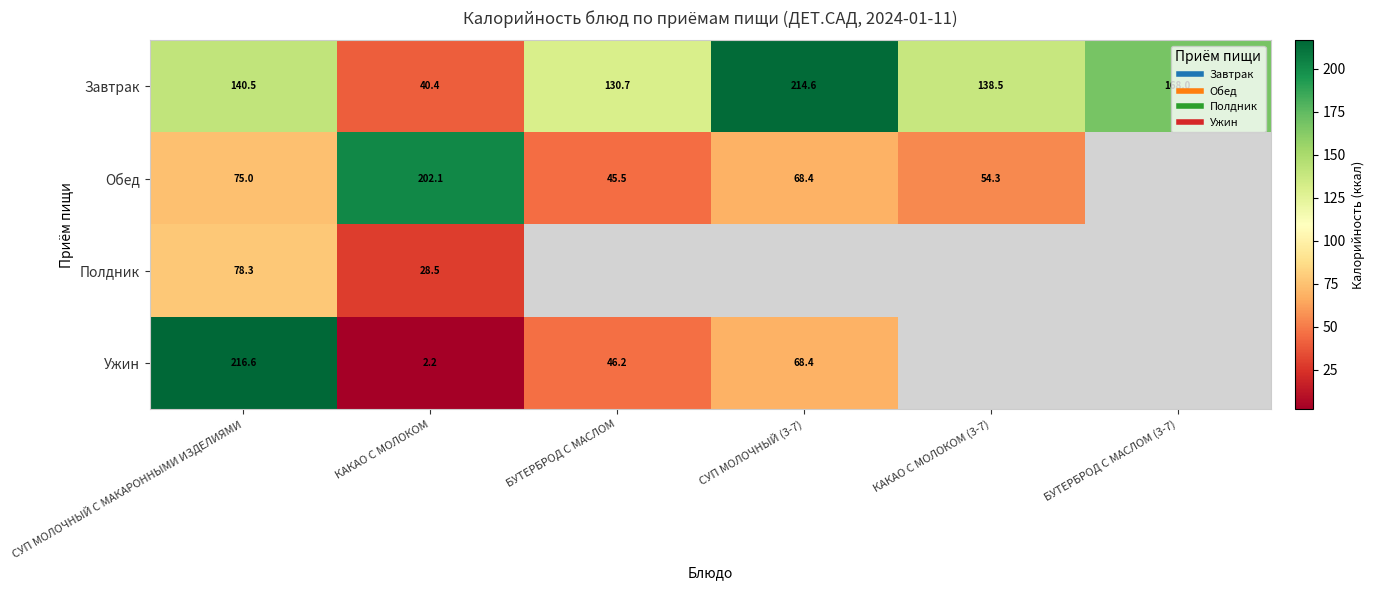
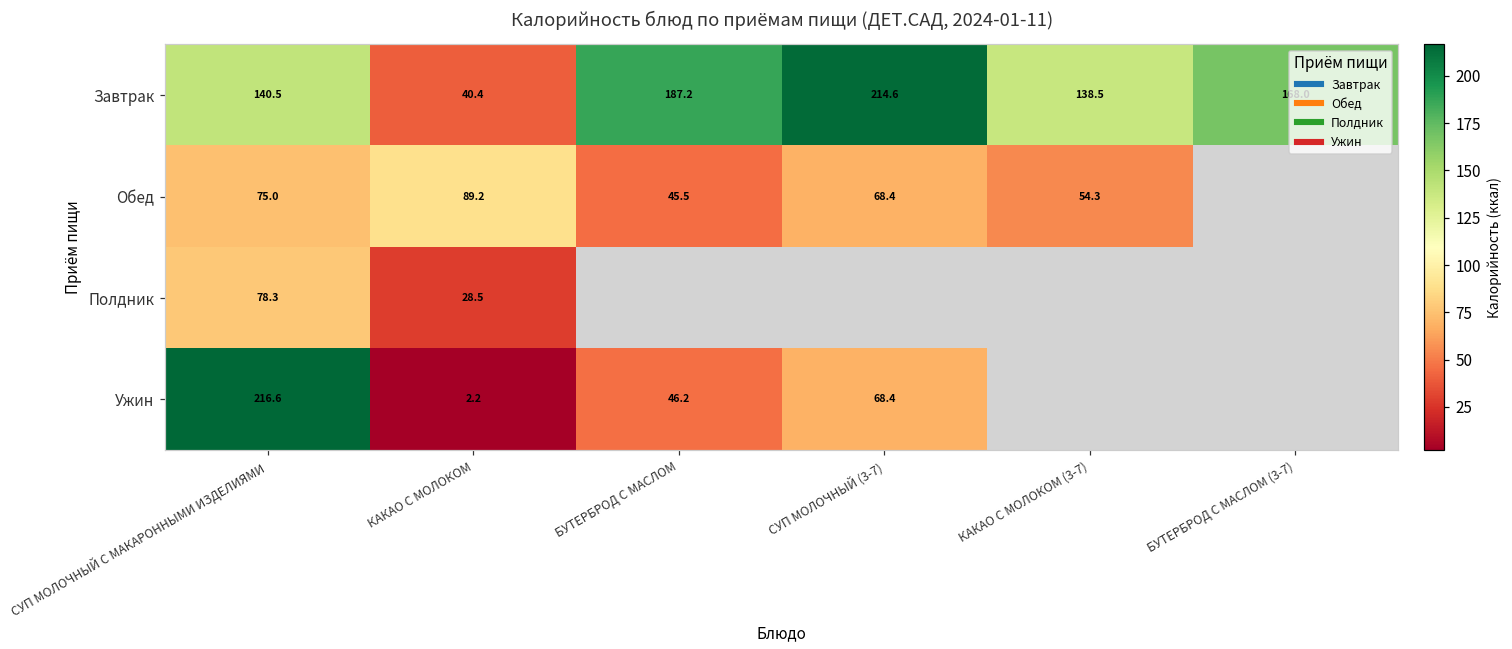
Завтрак, БУТЕРБРОД С МАСЛОМ: 130.7 -> 187.2
Обед, КАКАО С МОЛОКОМ: 202.1 -> 89.2
